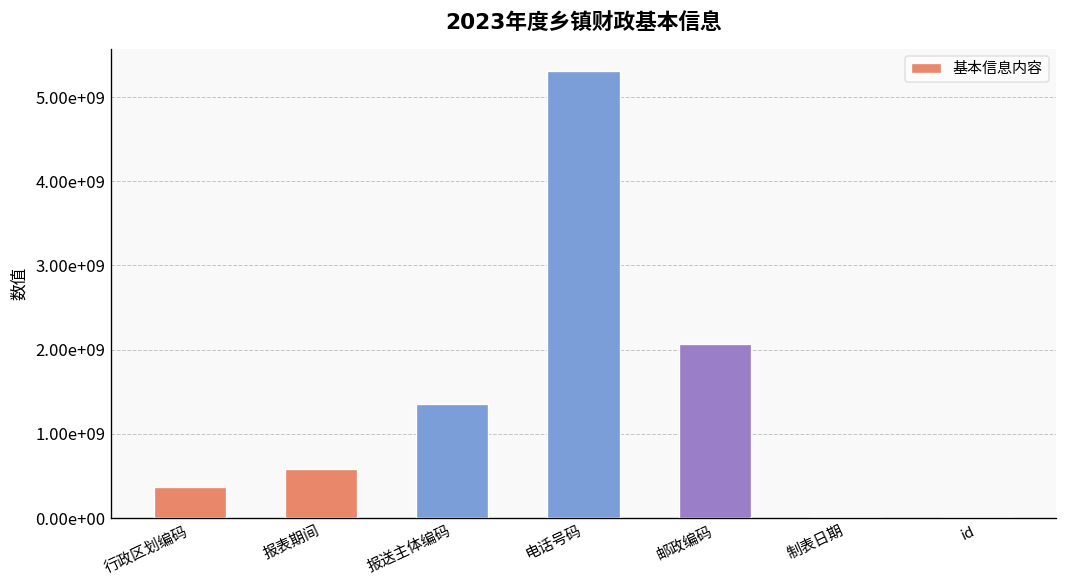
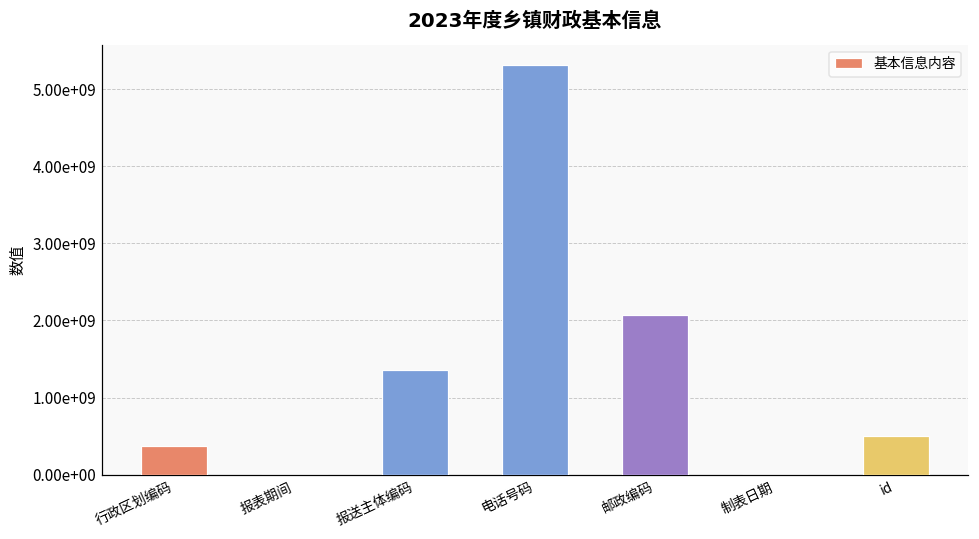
报表期间: 600000000 -> 0
id: 0 -> 500000000
